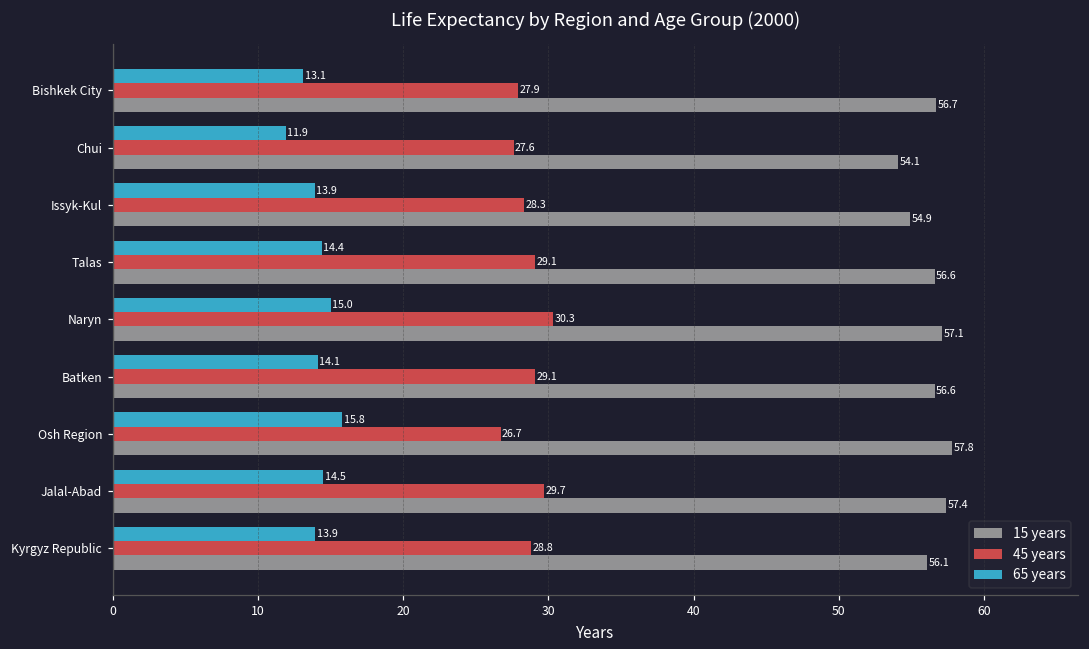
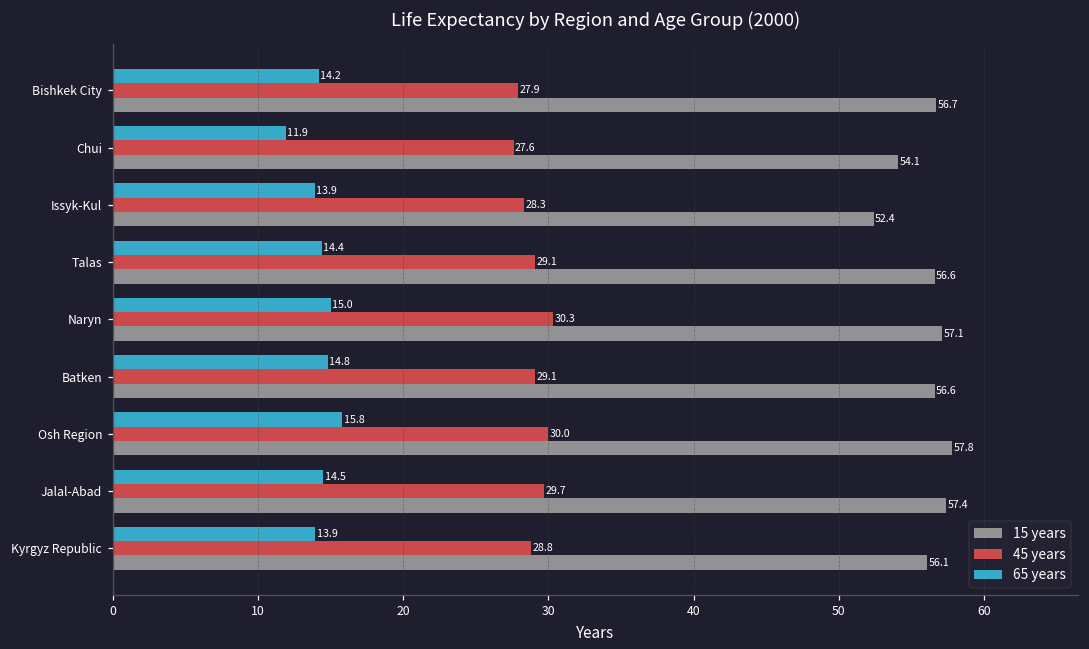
65 years, Bishkek City: 13.1 -> 14.2
15 years, Issyk-Kul: 54.9 -> 52.4
65 years, Batken: 14.1 -> 14.8
45 years, Osh Region: 26.7 -> 30.0
